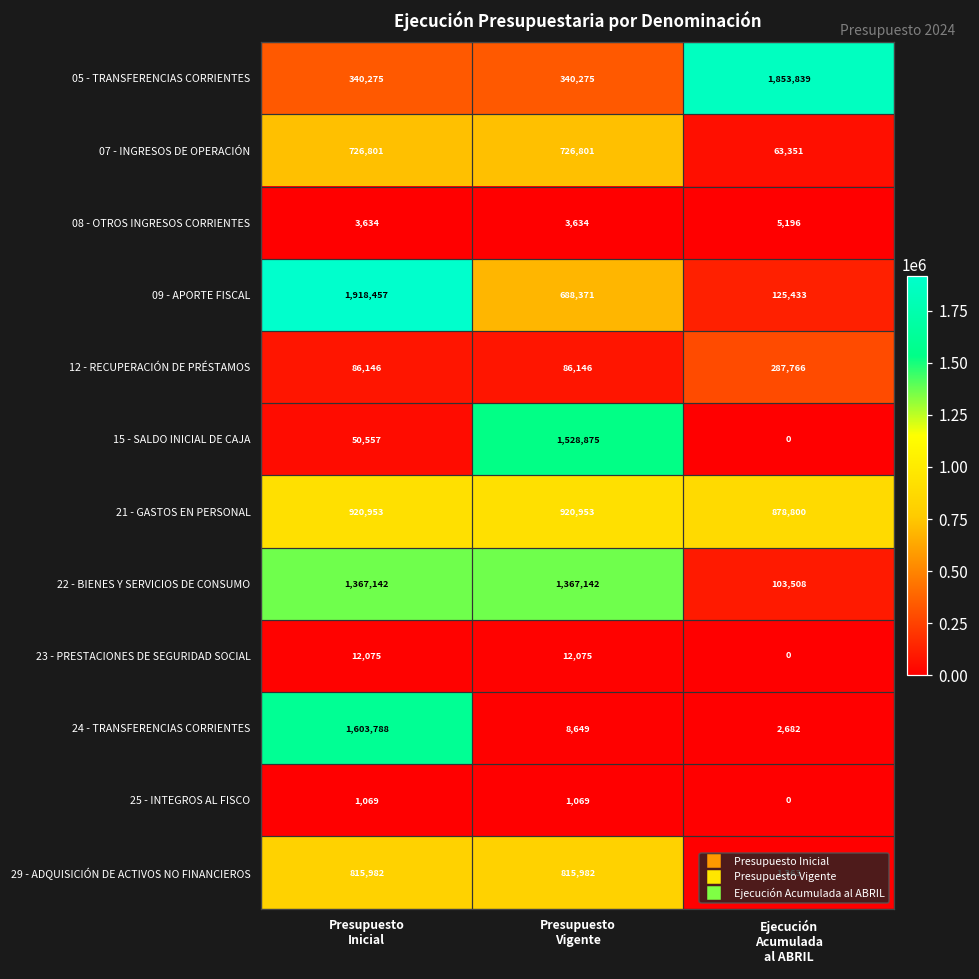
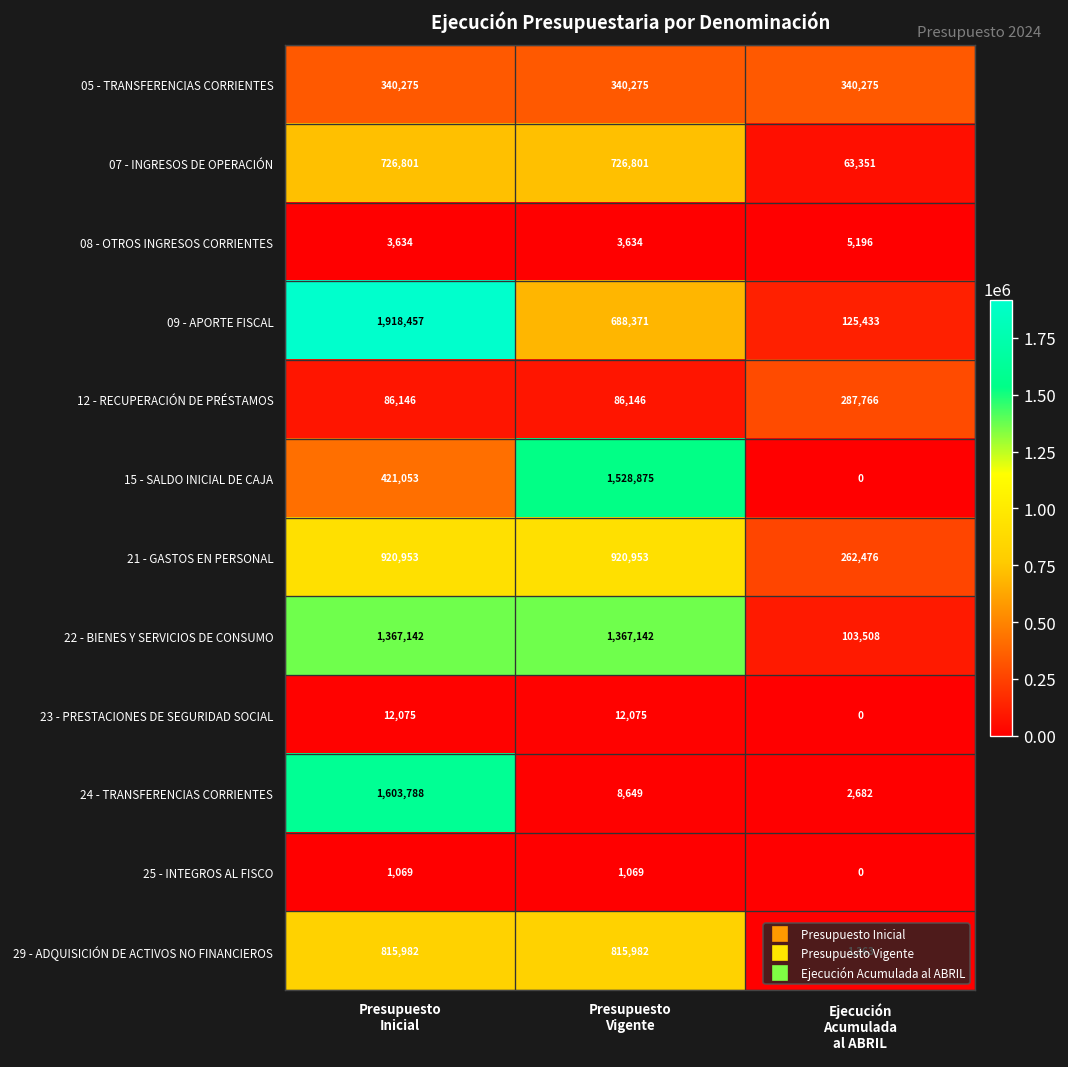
05 - TRANSFERENCIAS CORRIENTES, Ejecución Acumulada al ABRIL: 1,853,839 -> 340,275
15 - SALDO INICIAL DE CAJA, Presupuesto Inicial: 50,557 -> 421,053
21 - GASTOS EN PERSONAL, Ejecución Acumulada al ABRIL: 878,800 -> 262,476
